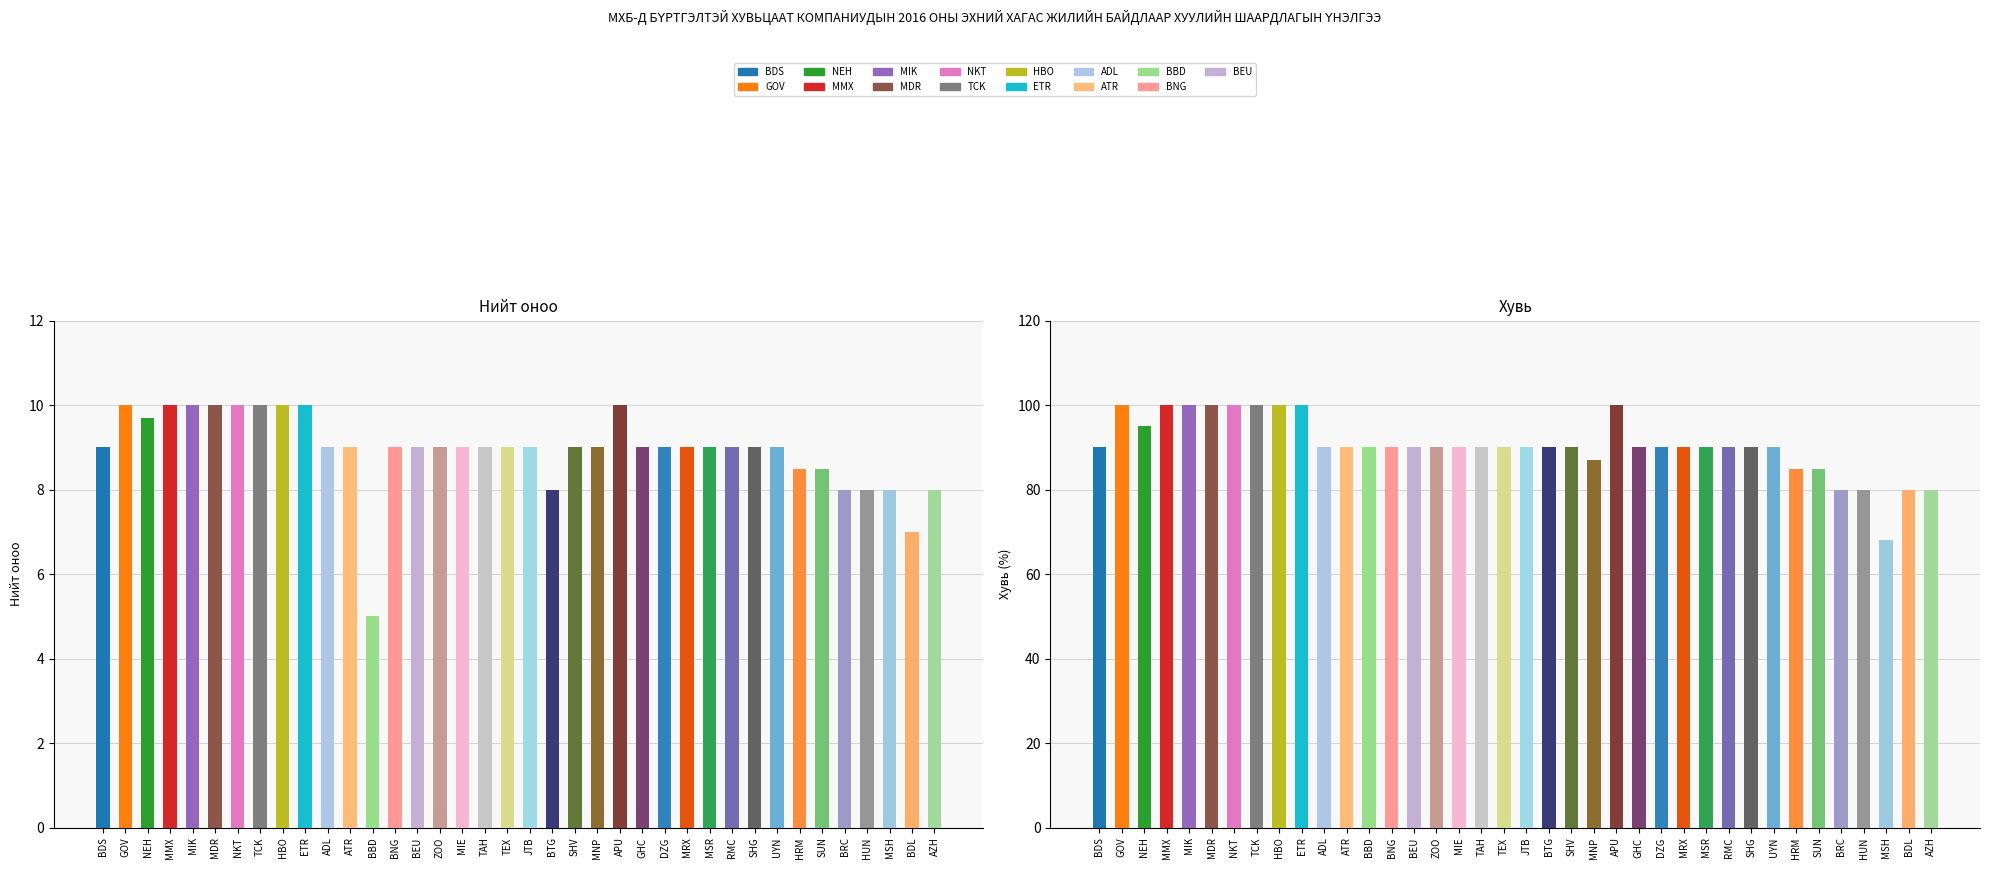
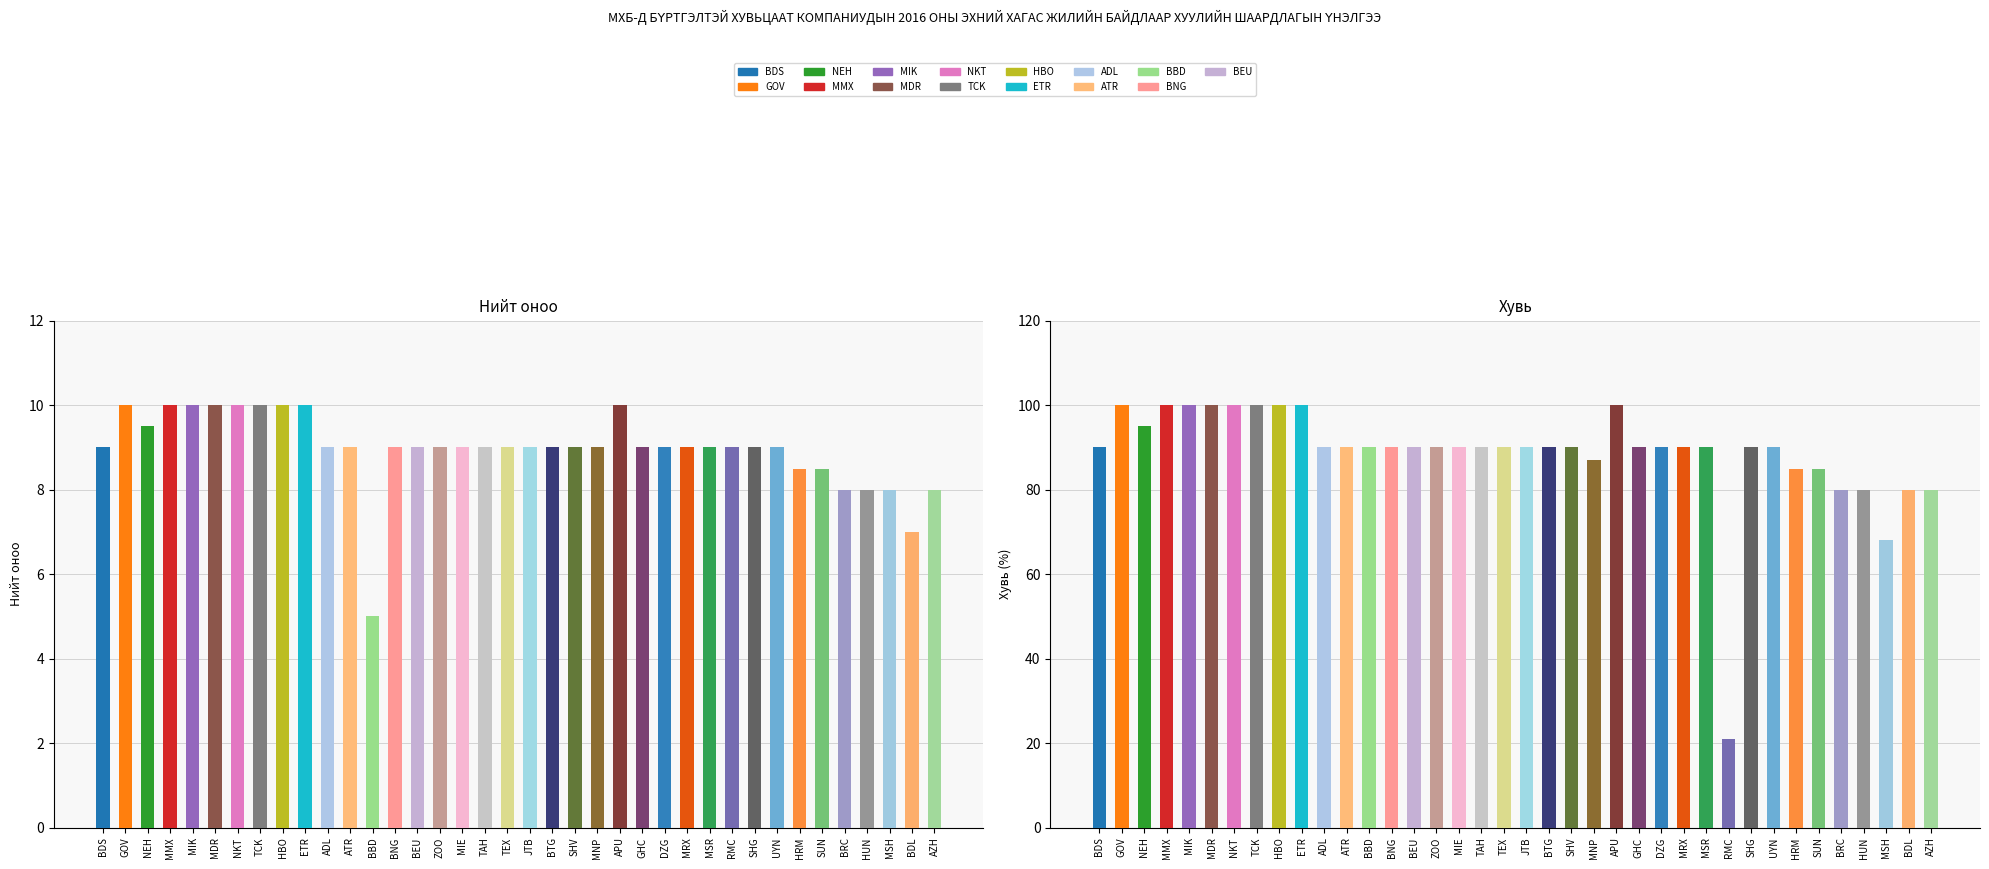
Нийт оноо, NEH: 9.7 -> 9.5
Нийт оноо, BTG: 8 -> 9
Хувь, RMC: 90 -> 21
